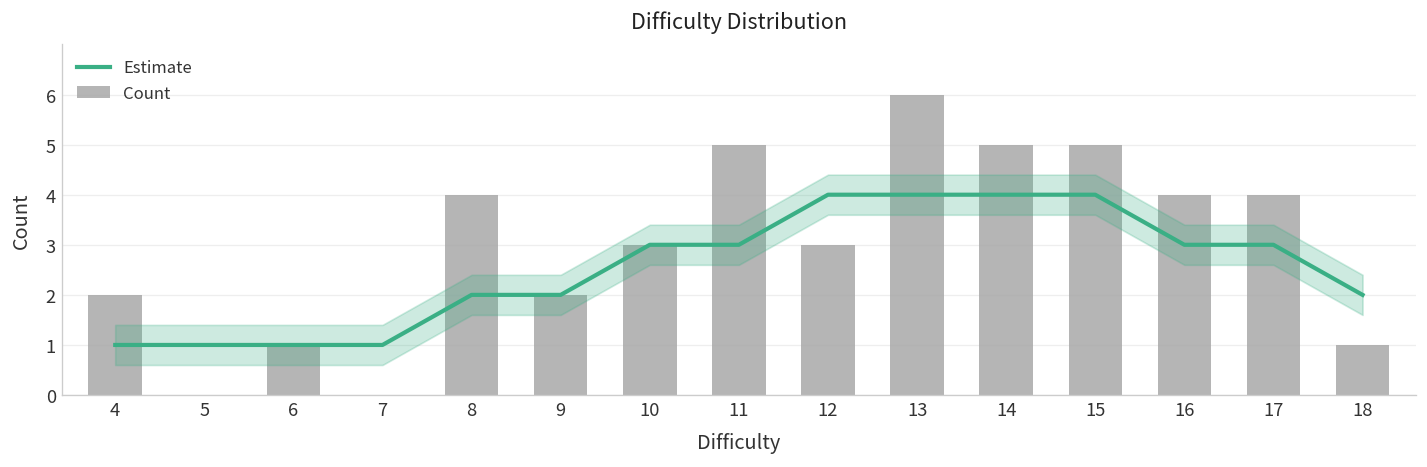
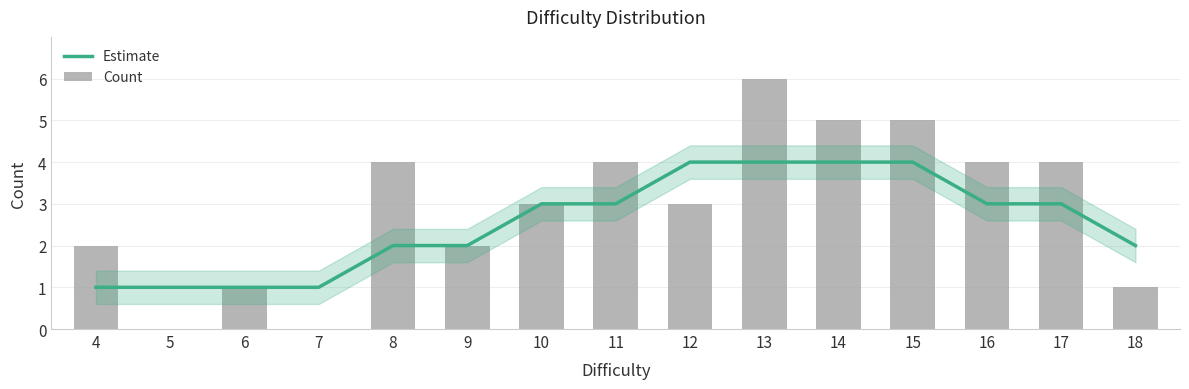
Count, 11: 5 -> 4
